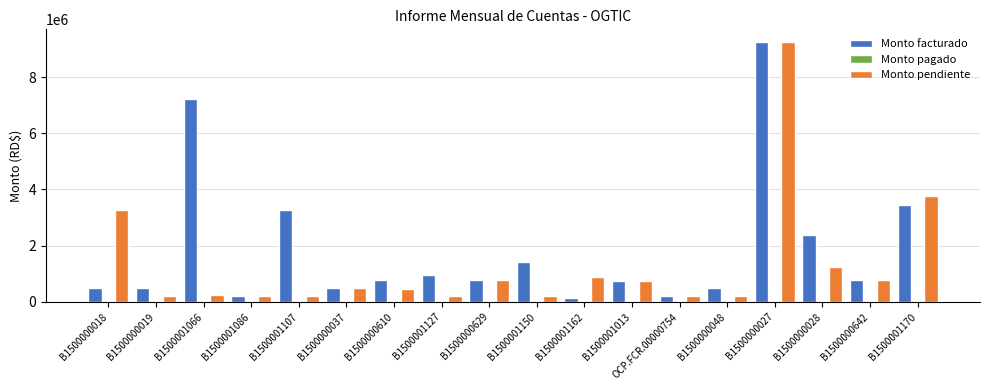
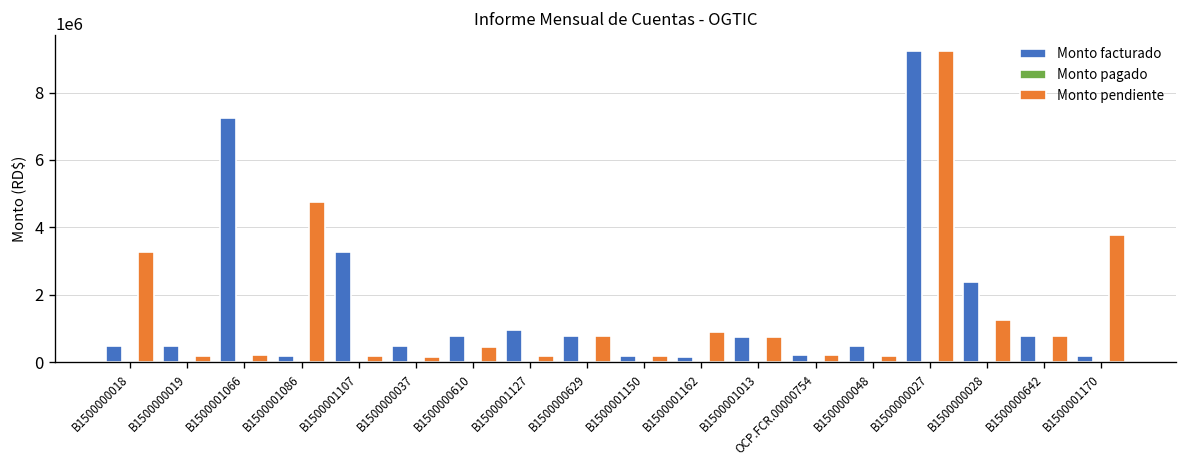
Monto pendiente, B1500001086: 200000 -> 4800000
Monto pendiente, B1500000037: 500000 -> 200000
Monto facturado, B1500001150: 1400000 -> 200000
Monto facturado, B1500001170: 3500000 -> 200000
